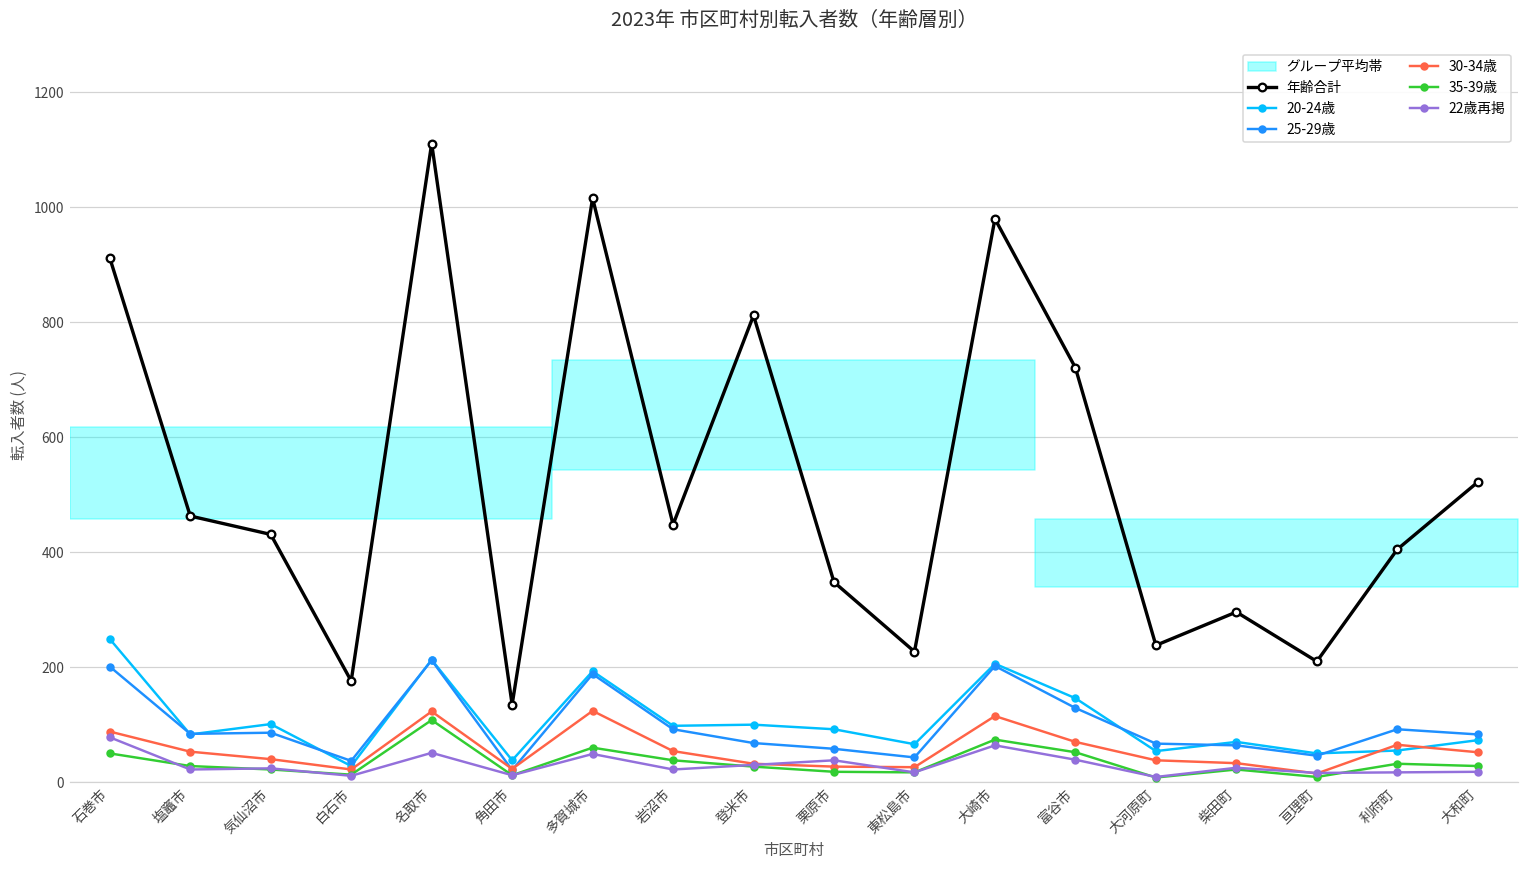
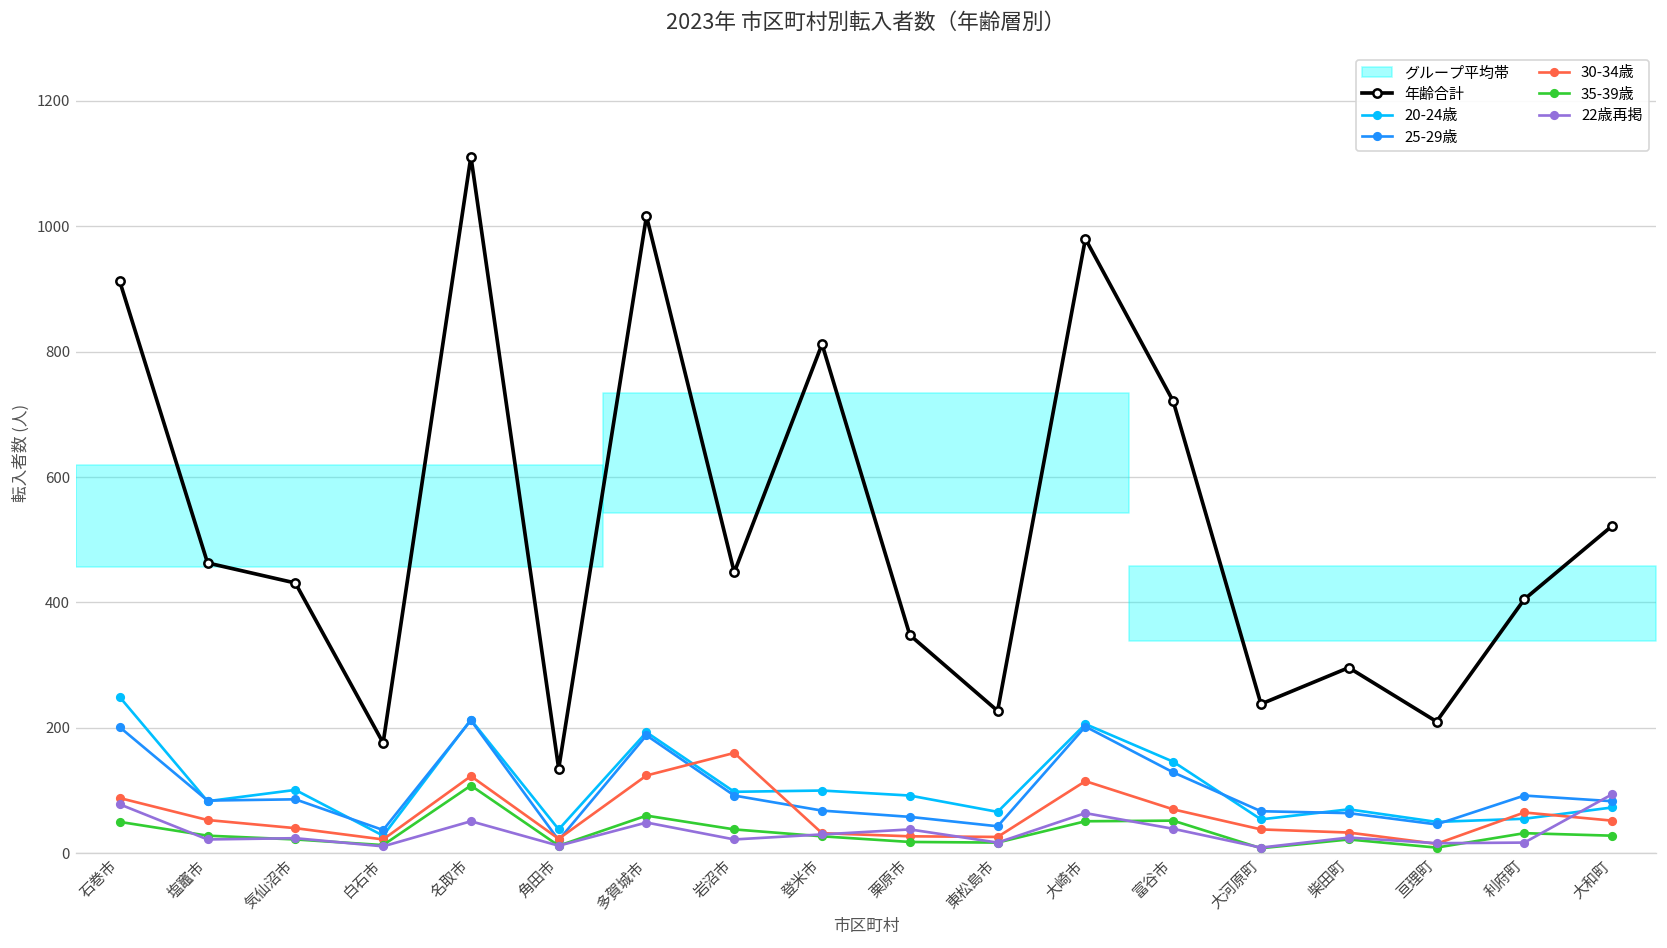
30-34歳, 岩沼市: 50 -> 160
35-39歳, 大崎市: 70 -> 50
22歳再掲, 大和町: 20 -> 90
